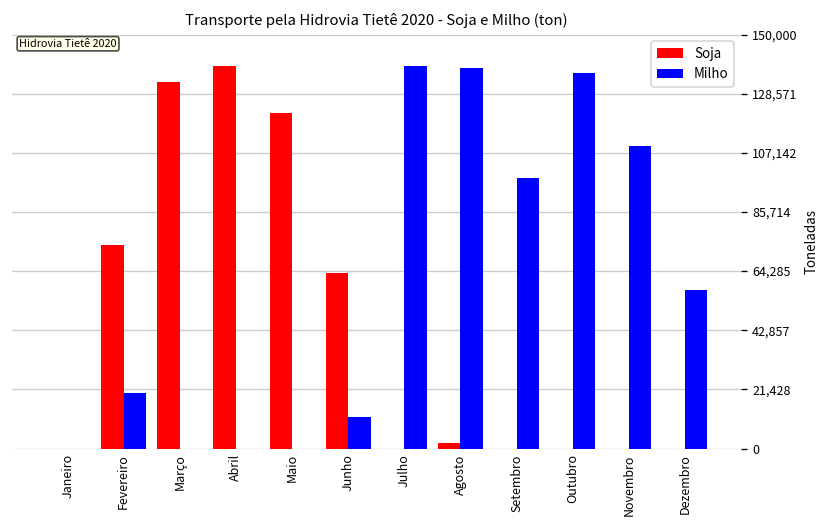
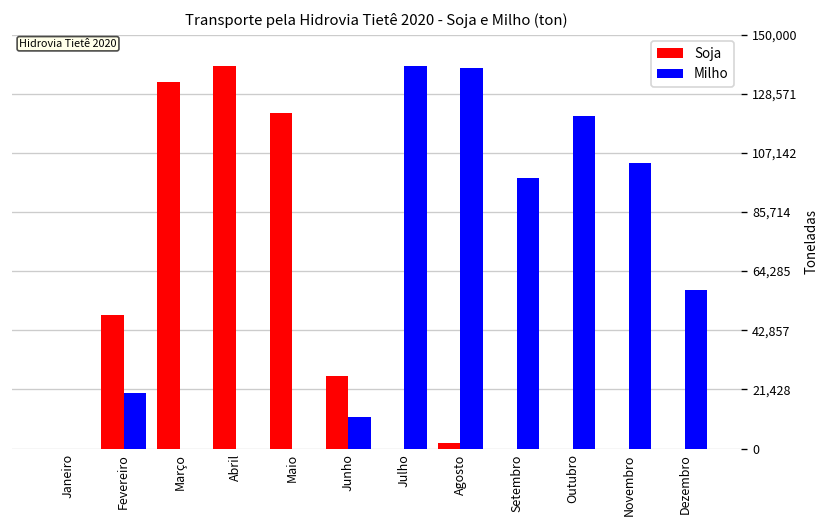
Soja, Fevereiro: 74,000 -> 48,000
Soja, Junho: 64,000 -> 26,000
Milho, Outubro: 136,000 -> 121,000
Milho, Novembro: 110,000 -> 103,000
